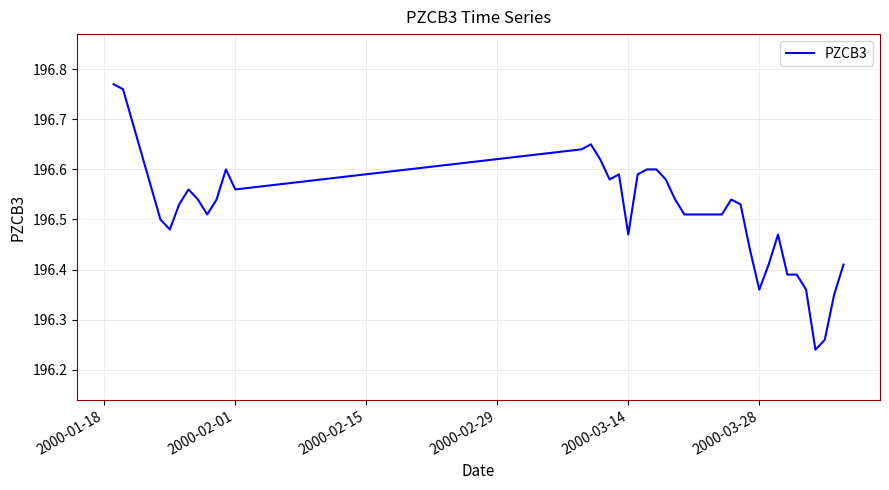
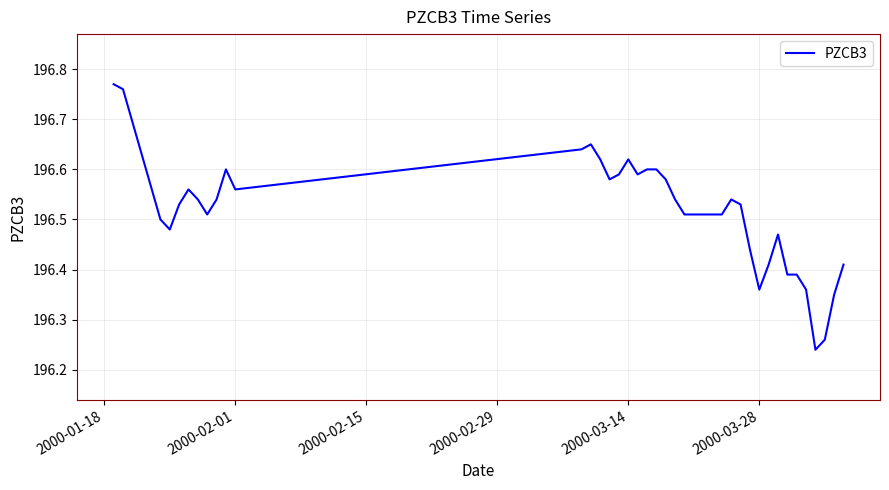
2000-03-14: 196.47 -> 196.62
